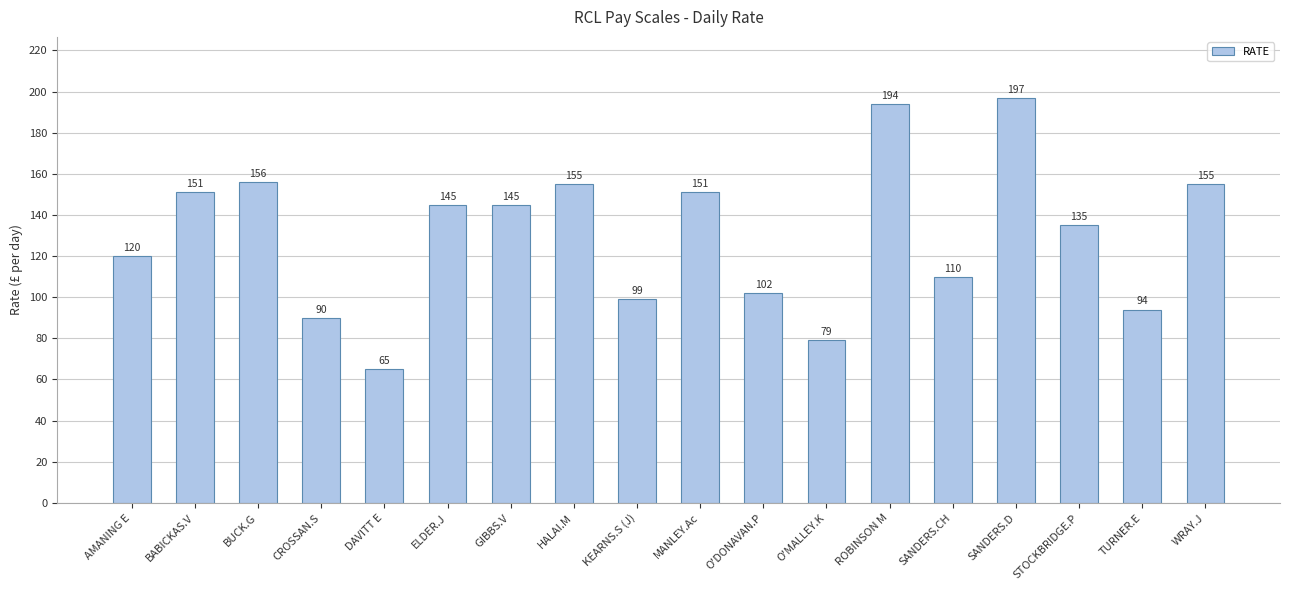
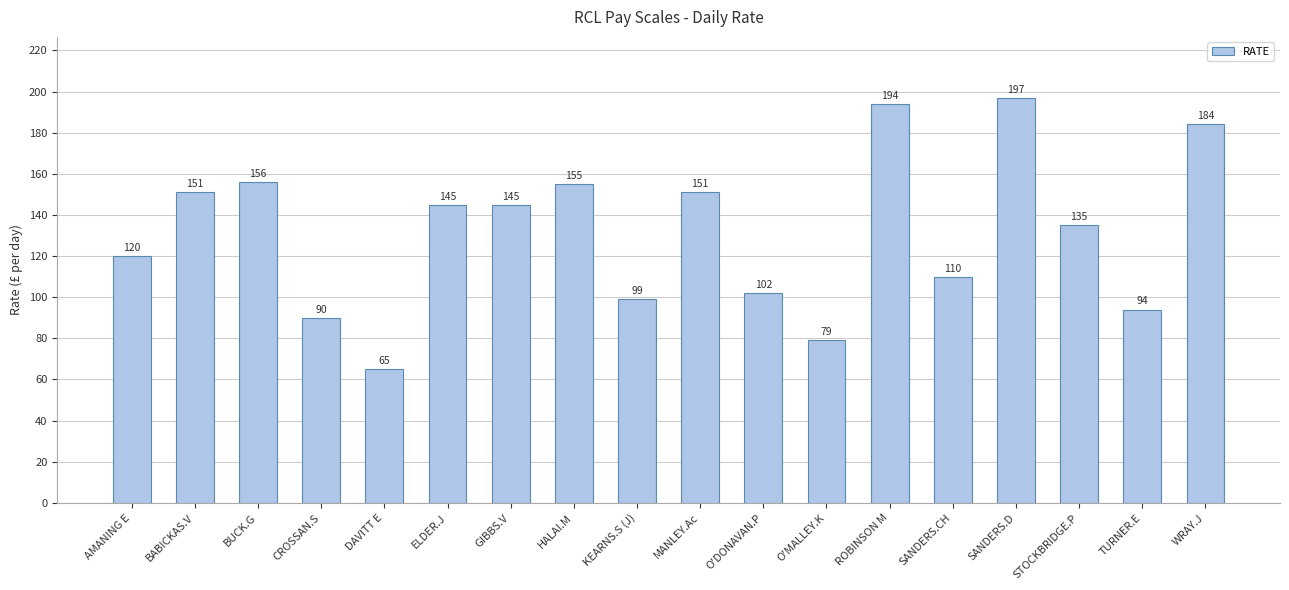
WRAY.J: 155 -> 184
